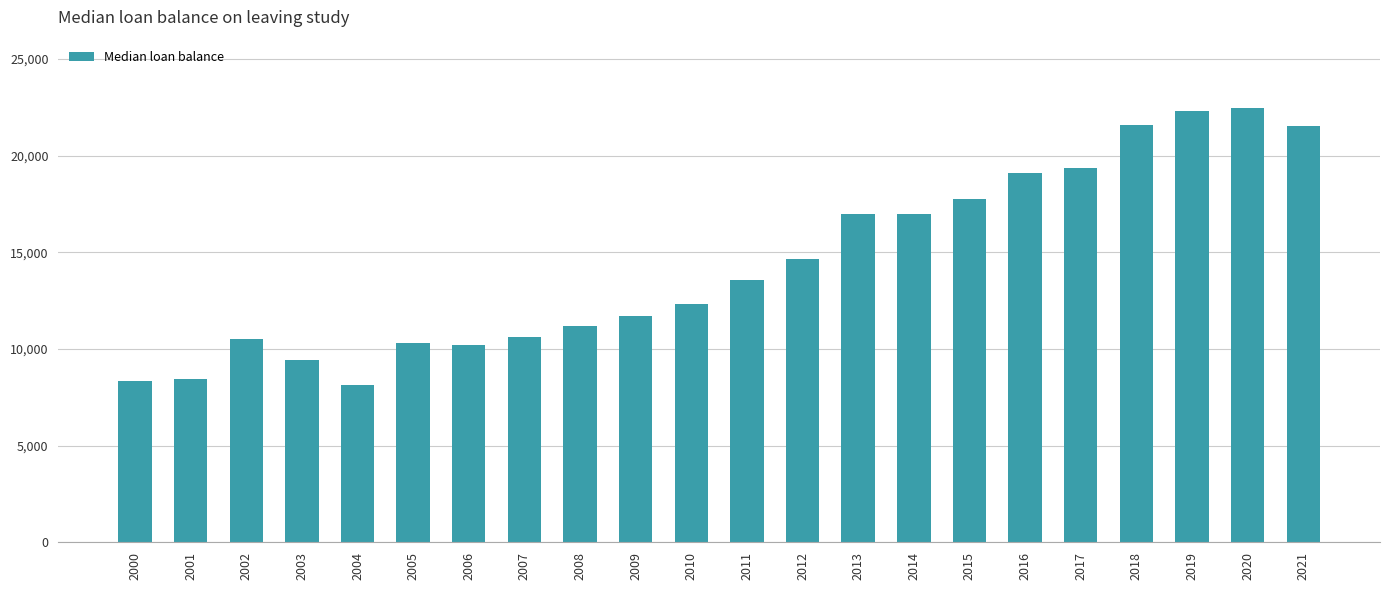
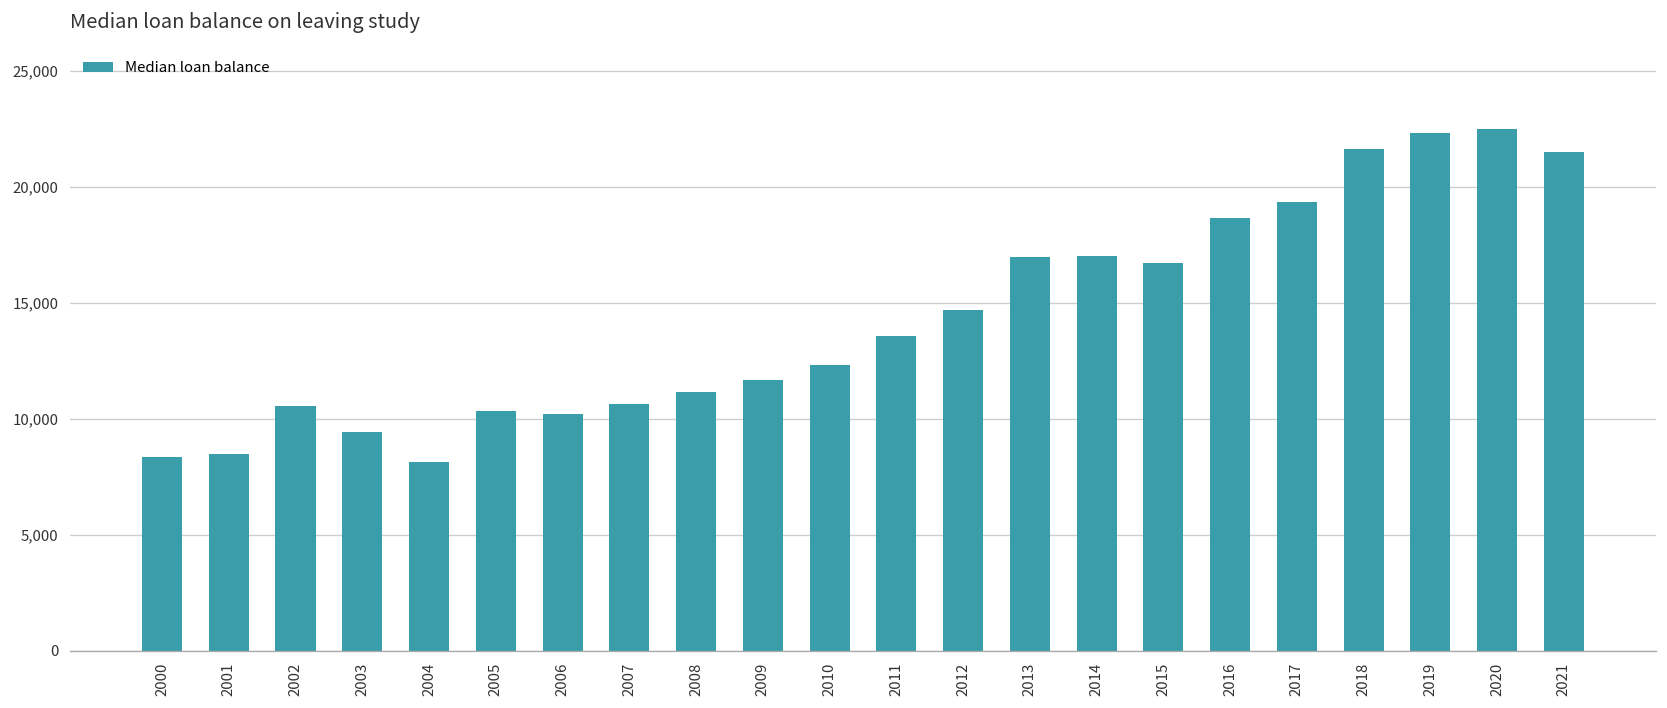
2015: 17,800 -> 16,700
2016: 19,100 -> 18,700
